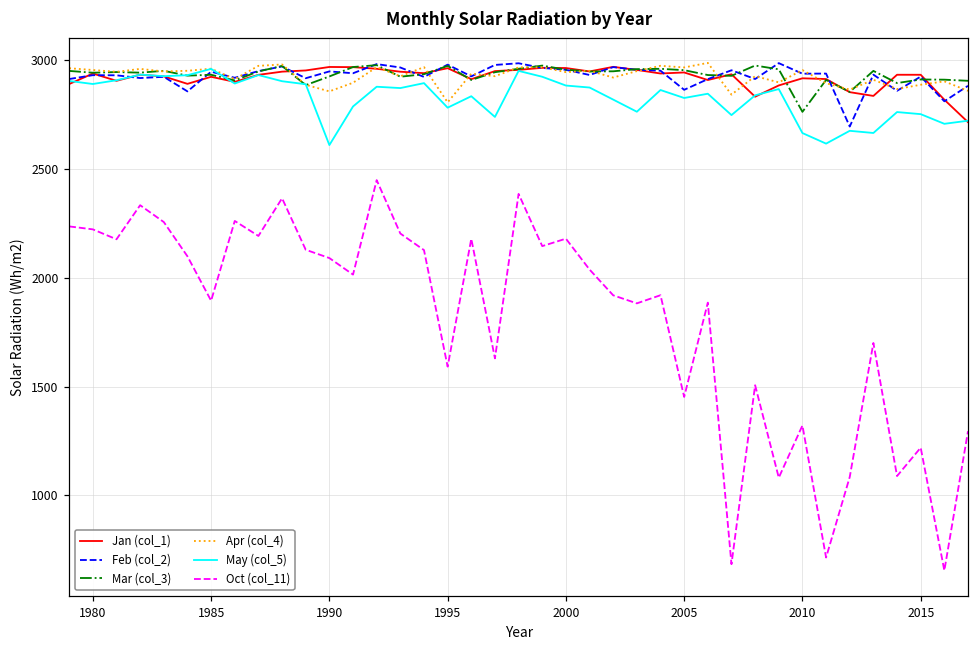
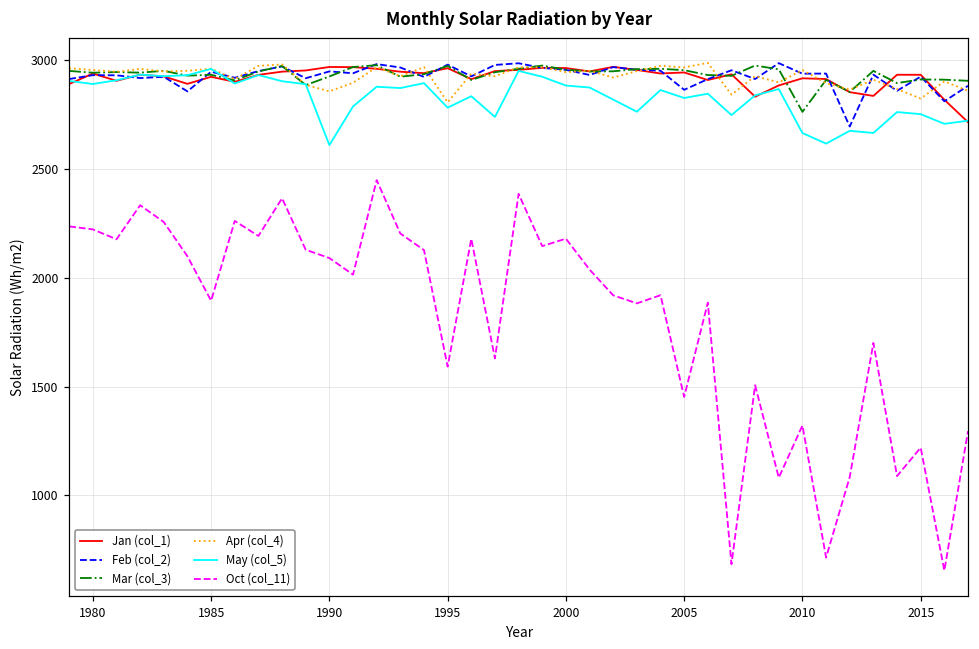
Apr (col_4), 2015: 2890 -> 2820
